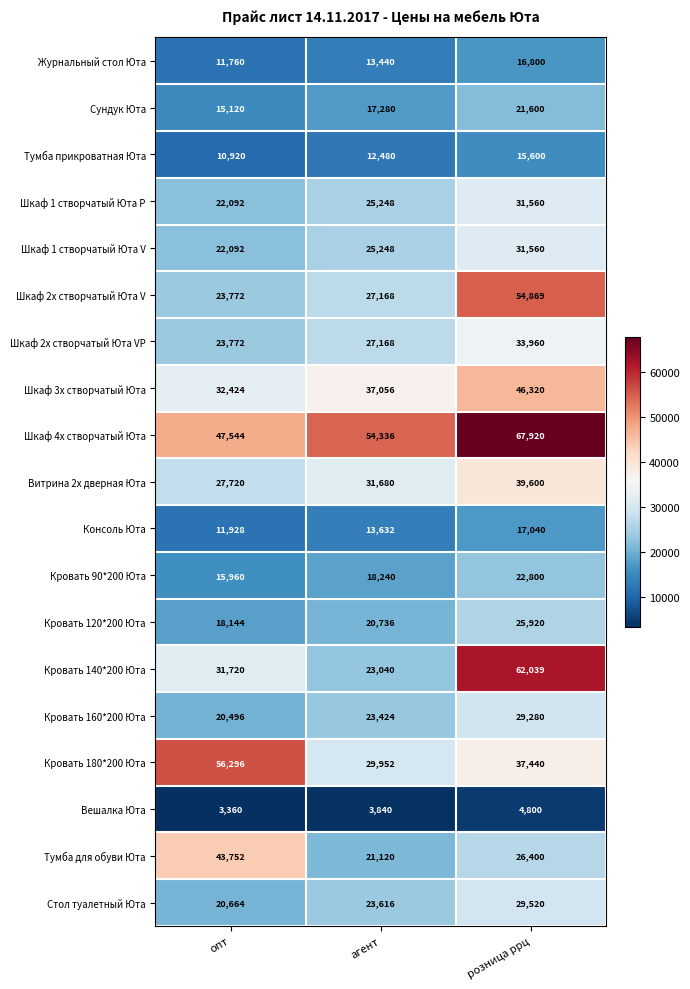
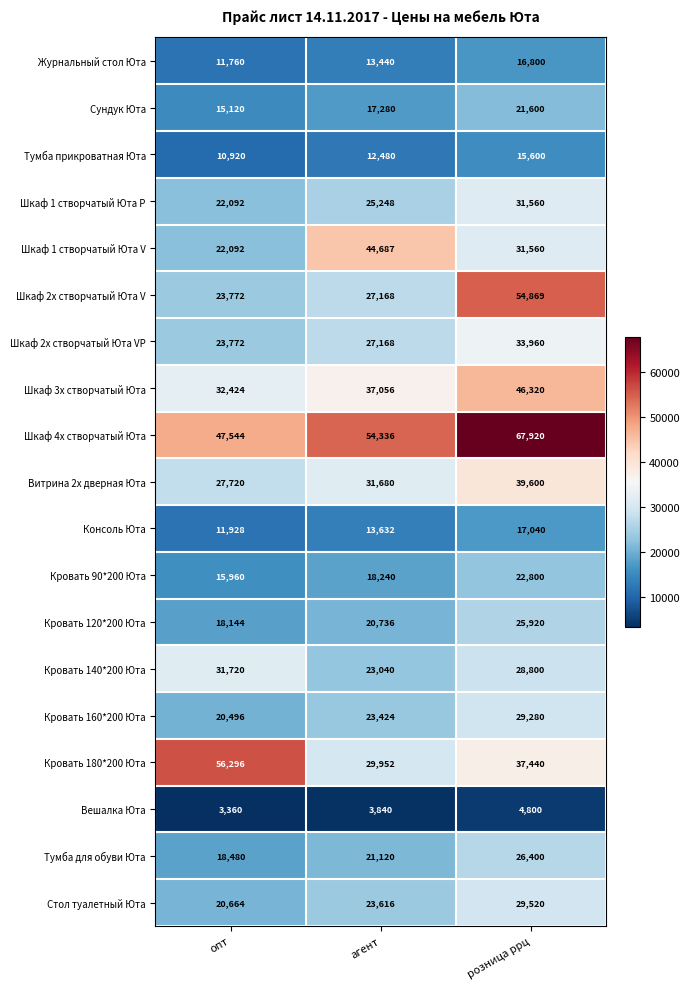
Шкаф 1 створчатый Юта V, агент: 25,248 -> 44,687
Кровать 140*200 Юта, розница ррц: 62,039 -> 28,800
Тумба для обуви Юта, опт: 43,752 -> 18,480
